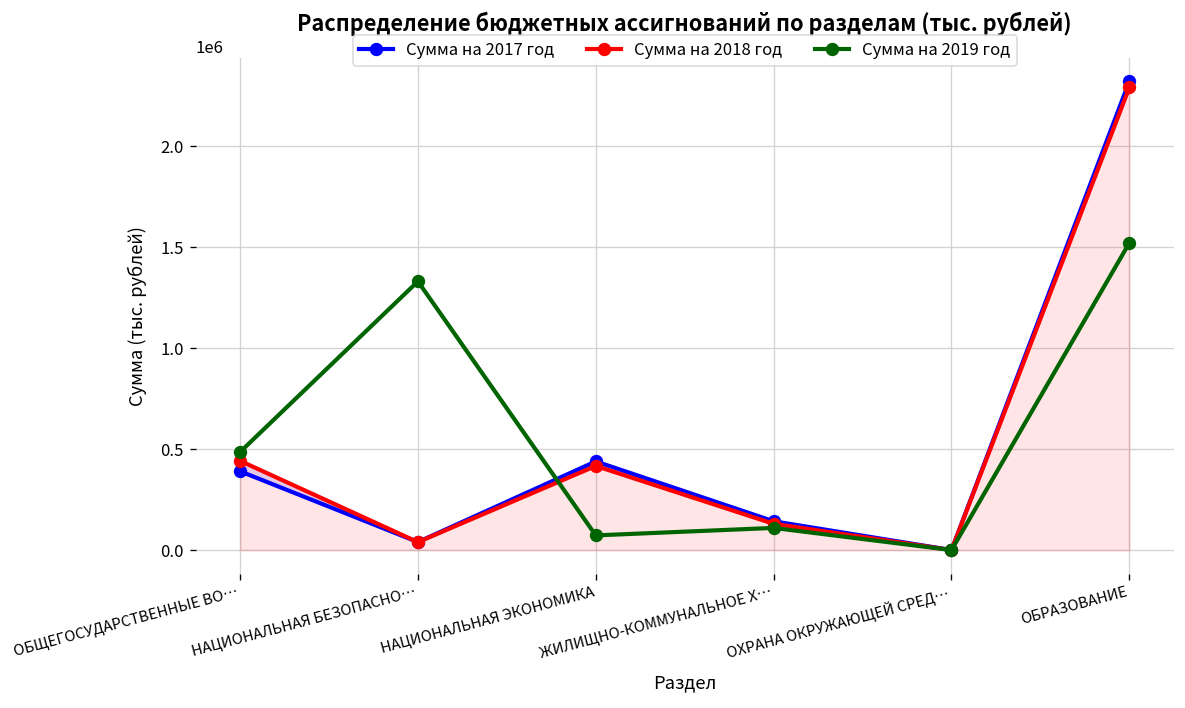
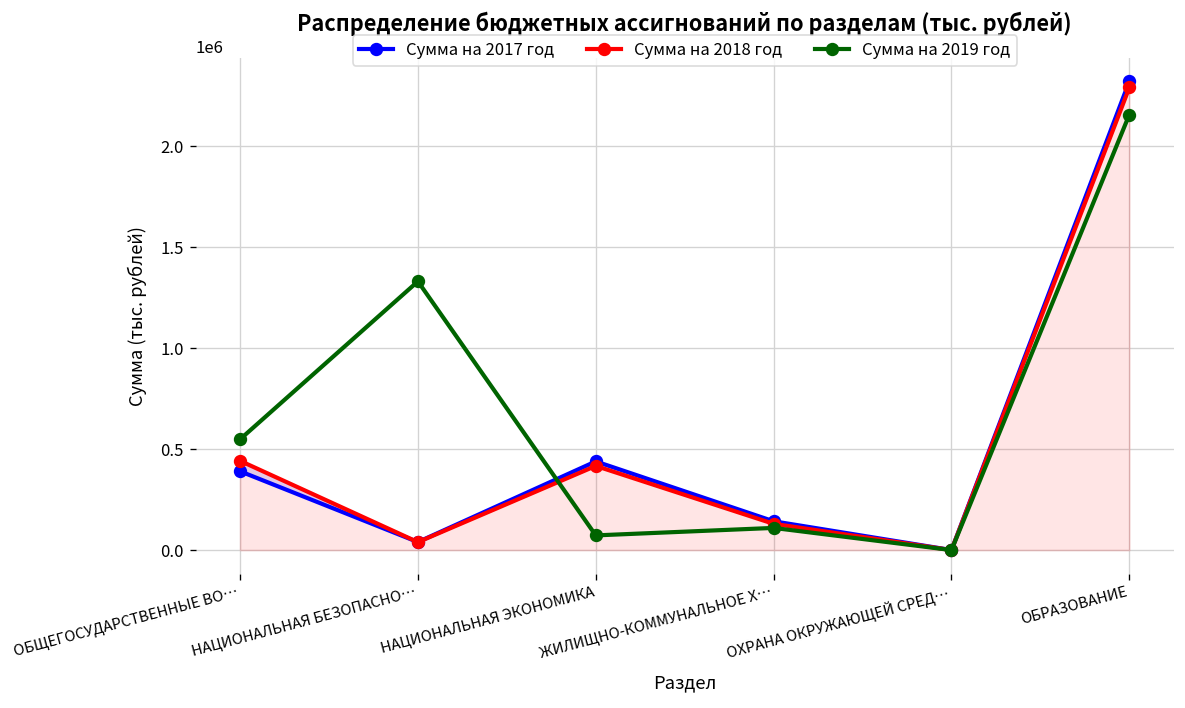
Сумма на 2019 год, ОБЩЕГОСУДАРСТВЕННЫЕ ВО…: 490000 -> 550000
Сумма на 2019 год, ОБРАЗОВАНИЕ: 1520000 -> 2160000
